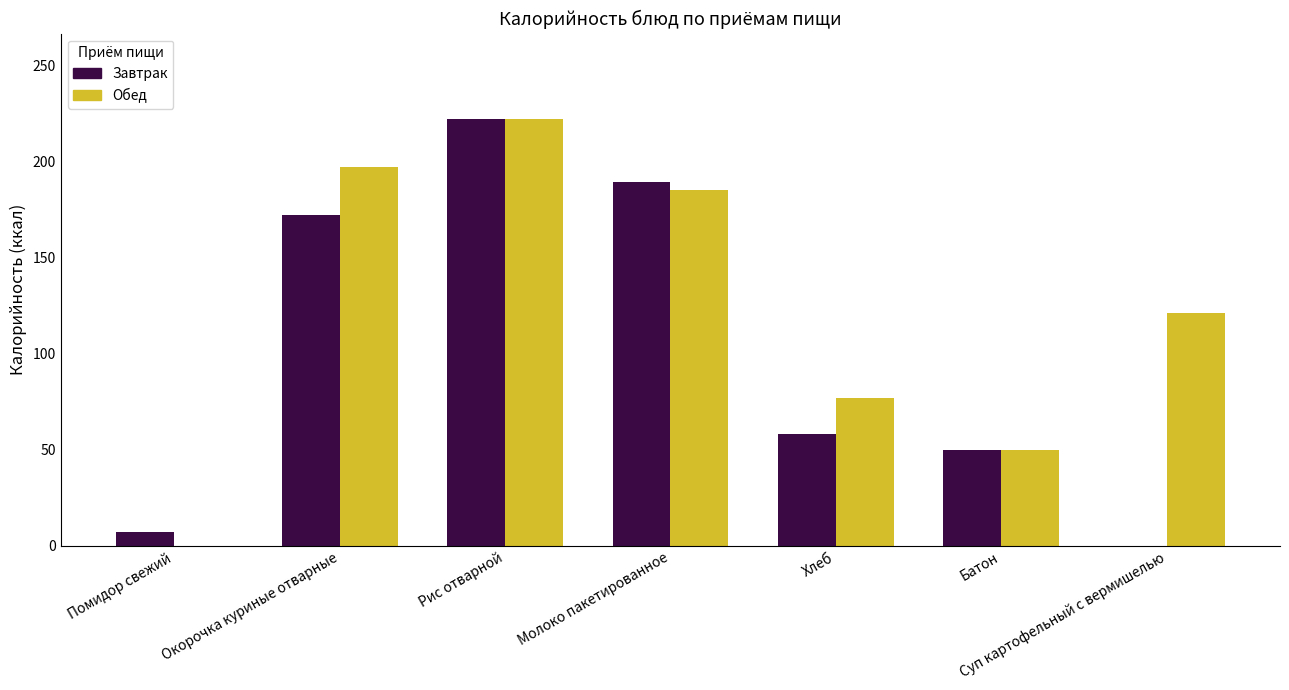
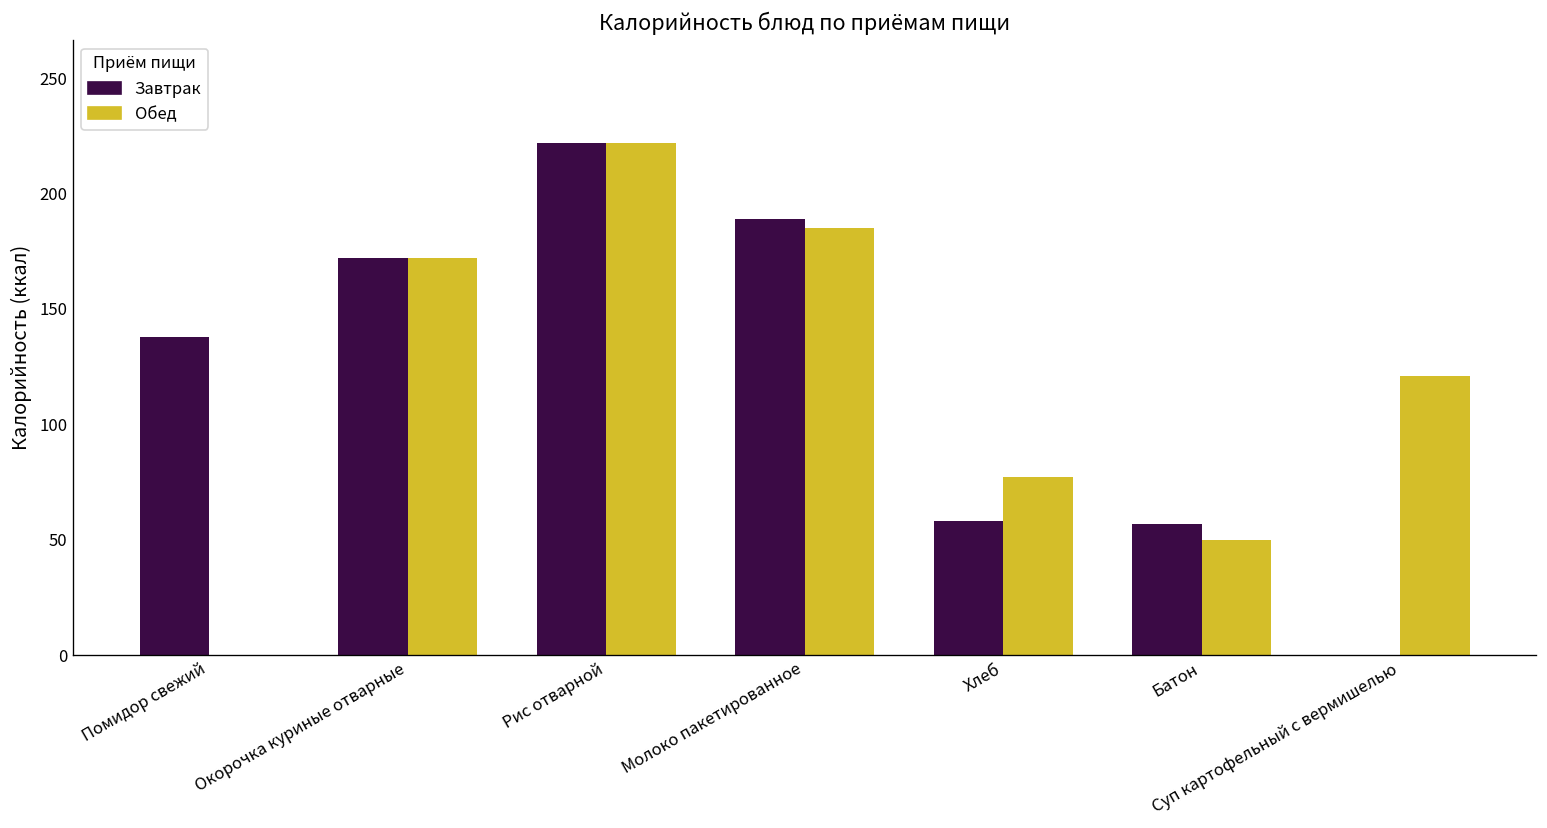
Завтрак, Помидор свежий: 7 -> 138
Обед, Окорочка куриные отварные: 197 -> 172
Завтрак, Батон: 50 -> 57
